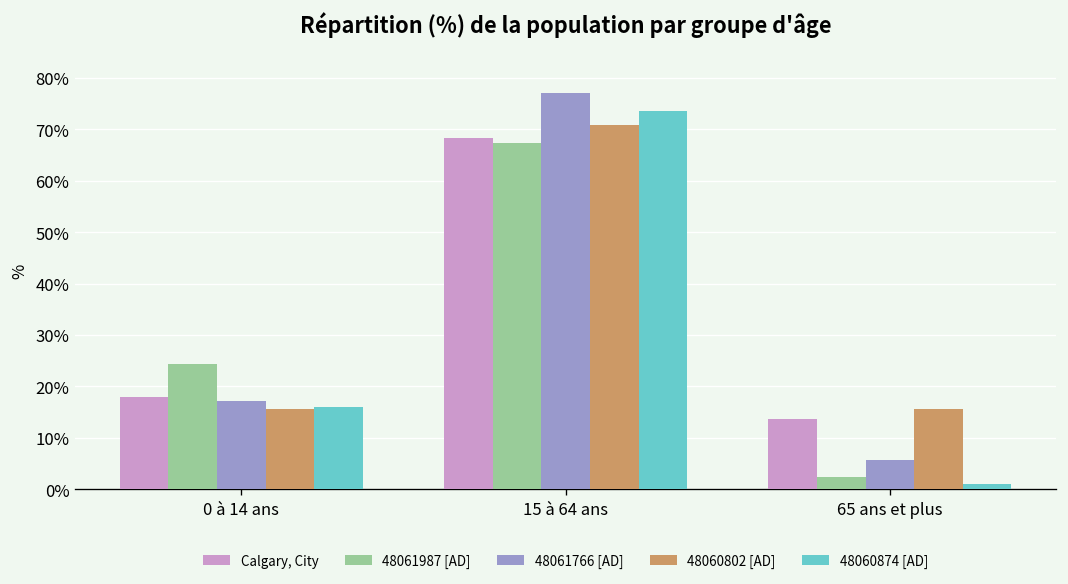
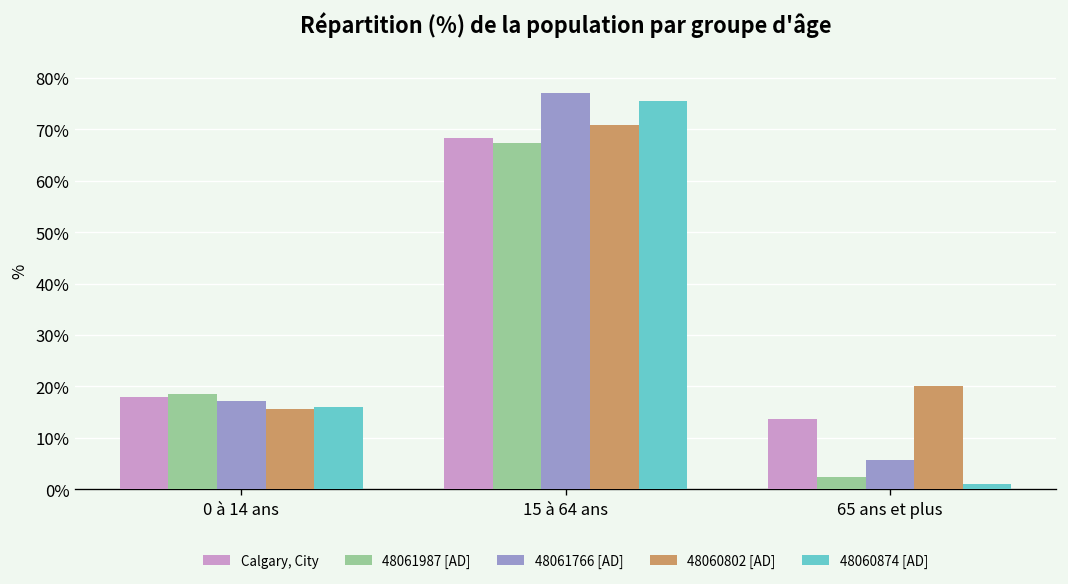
48061987 [AD], 0 à 14 ans: 24% -> 19%
48060874 [AD], 15 à 64 ans: 74% -> 76%
48060802 [AD], 65 ans et plus: 16% -> 20%
